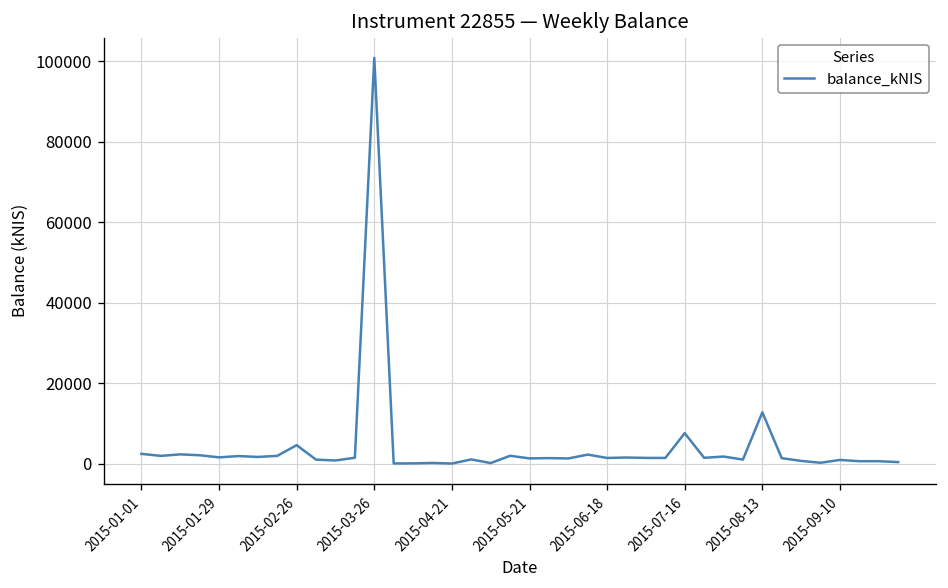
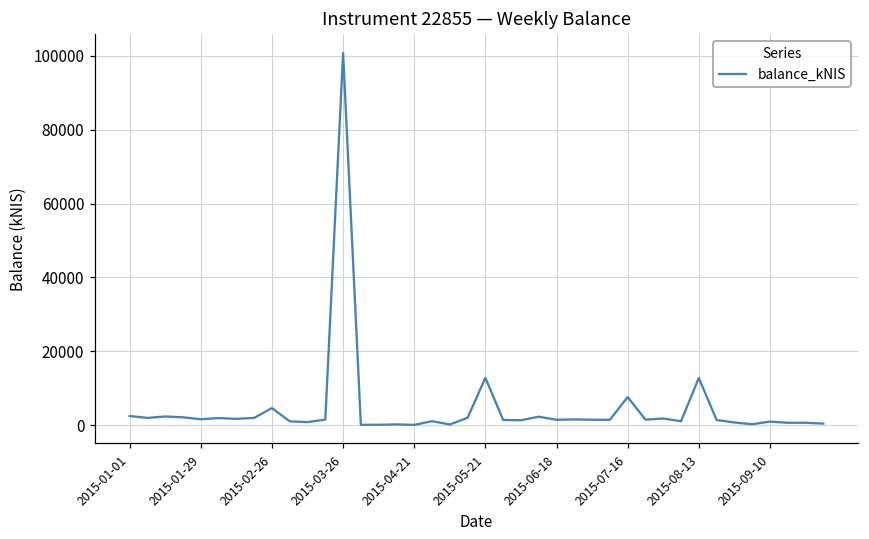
2015-05-21: 1000 -> 13000
